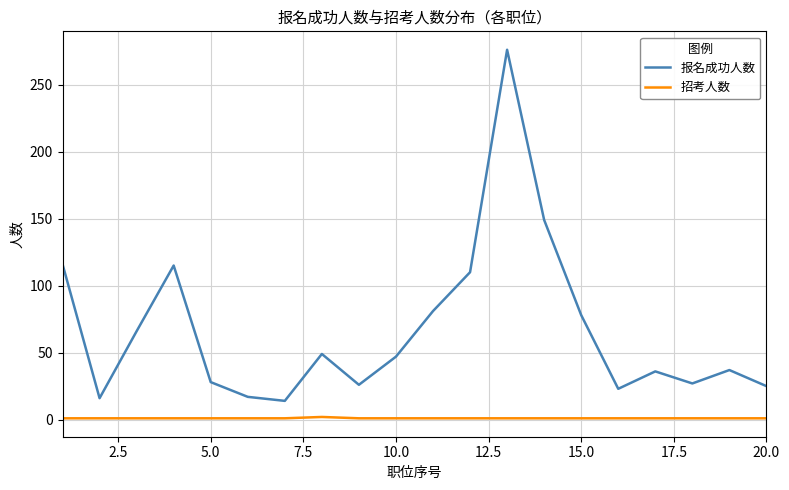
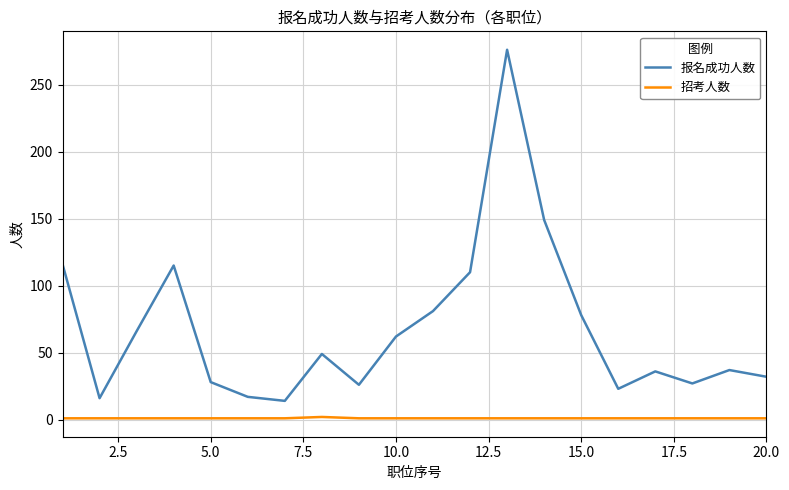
报名成功人数, 10.0: 47 -> 62
报名成功人数, 20.0: 25 -> 32
